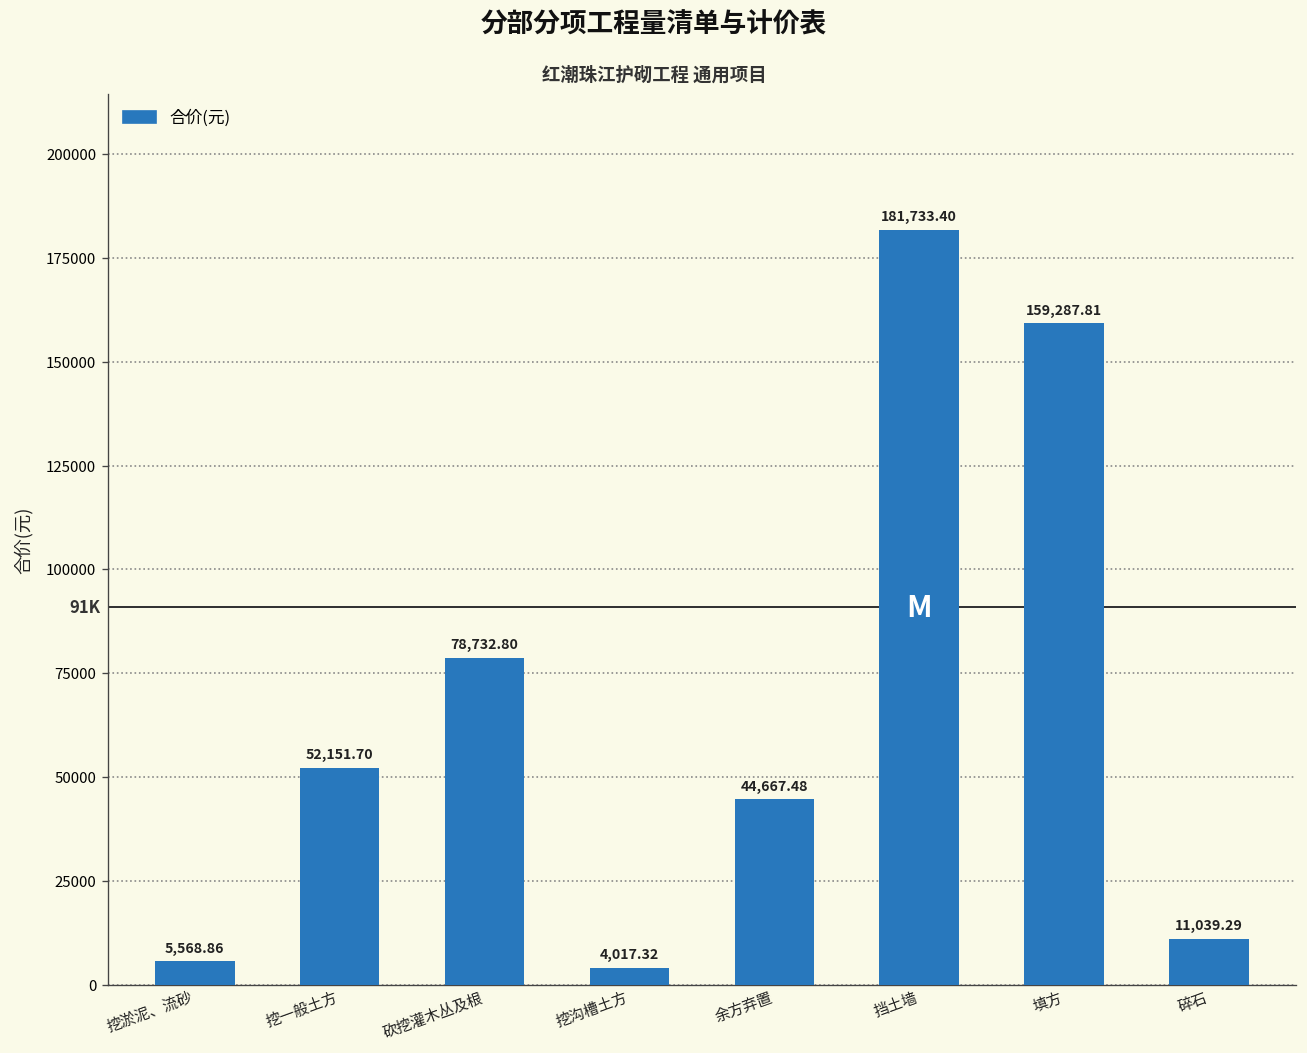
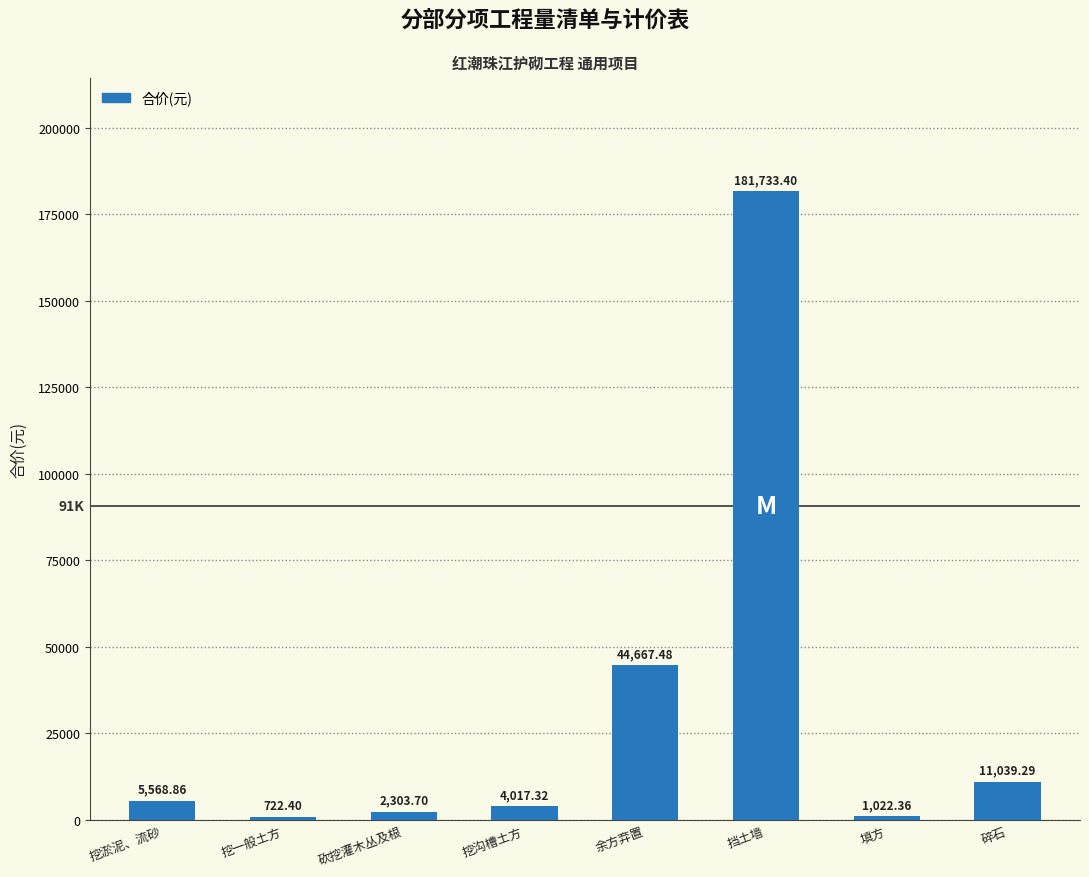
挖一般土方: 52,151.70 -> 722.40
砍挖灌木丛及根: 78,732.80 -> 2,303.70
填方: 159,287.81 -> 1,022.36
